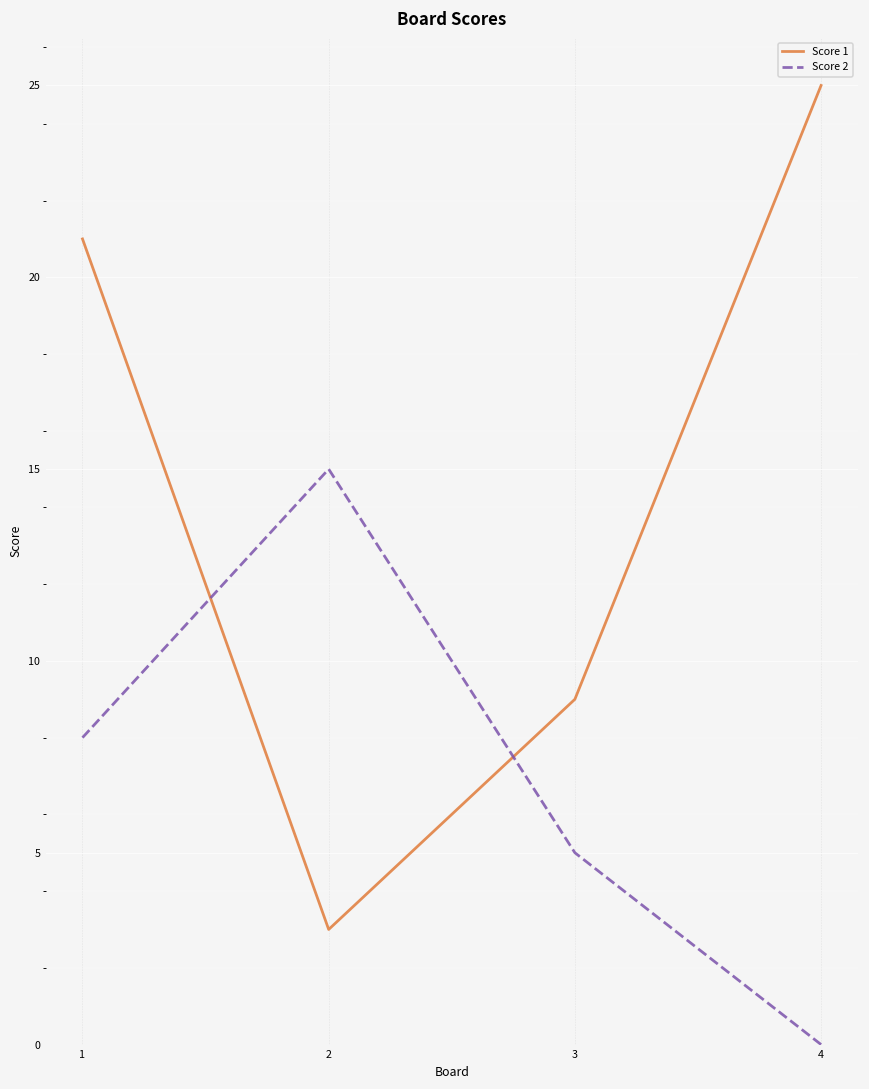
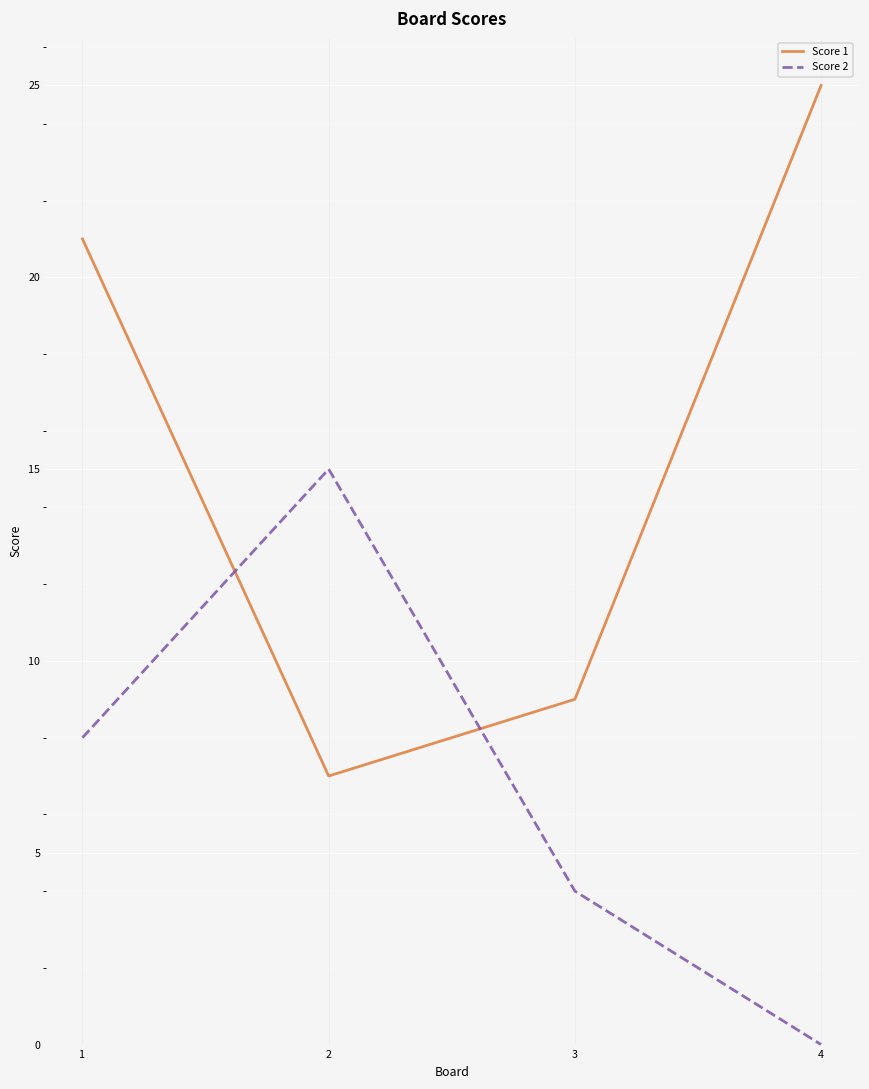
Score 1, 2: 3 -> 7
Score 2, 3: 5 -> 4
